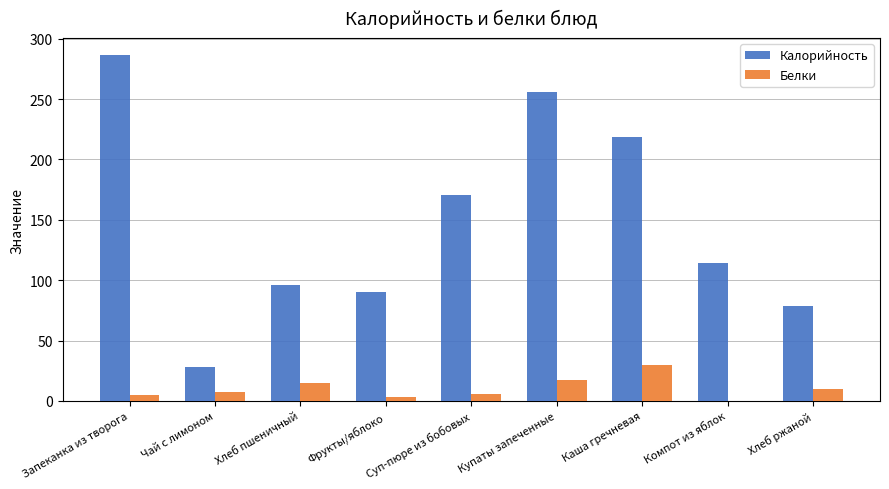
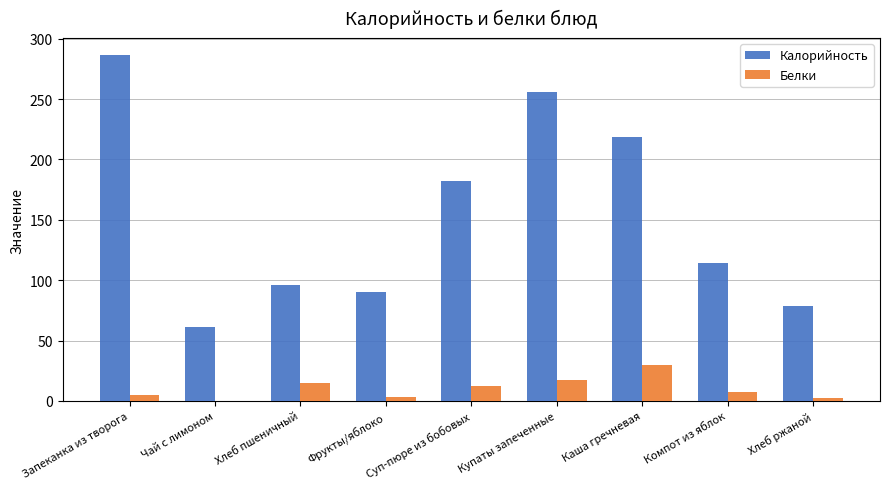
Калорийность, Чай с лимоном: 28 -> 62
Белки, Чай с лимоном: 8 -> 0
Калорийность, Суп-пюре из бобовых: 170 -> 182
Белки, Суп-пюре из бобовых: 6 -> 13
Белки, Компот из яблок: 0 -> 8
Белки, Хлеб ржаной: 10 -> 3
